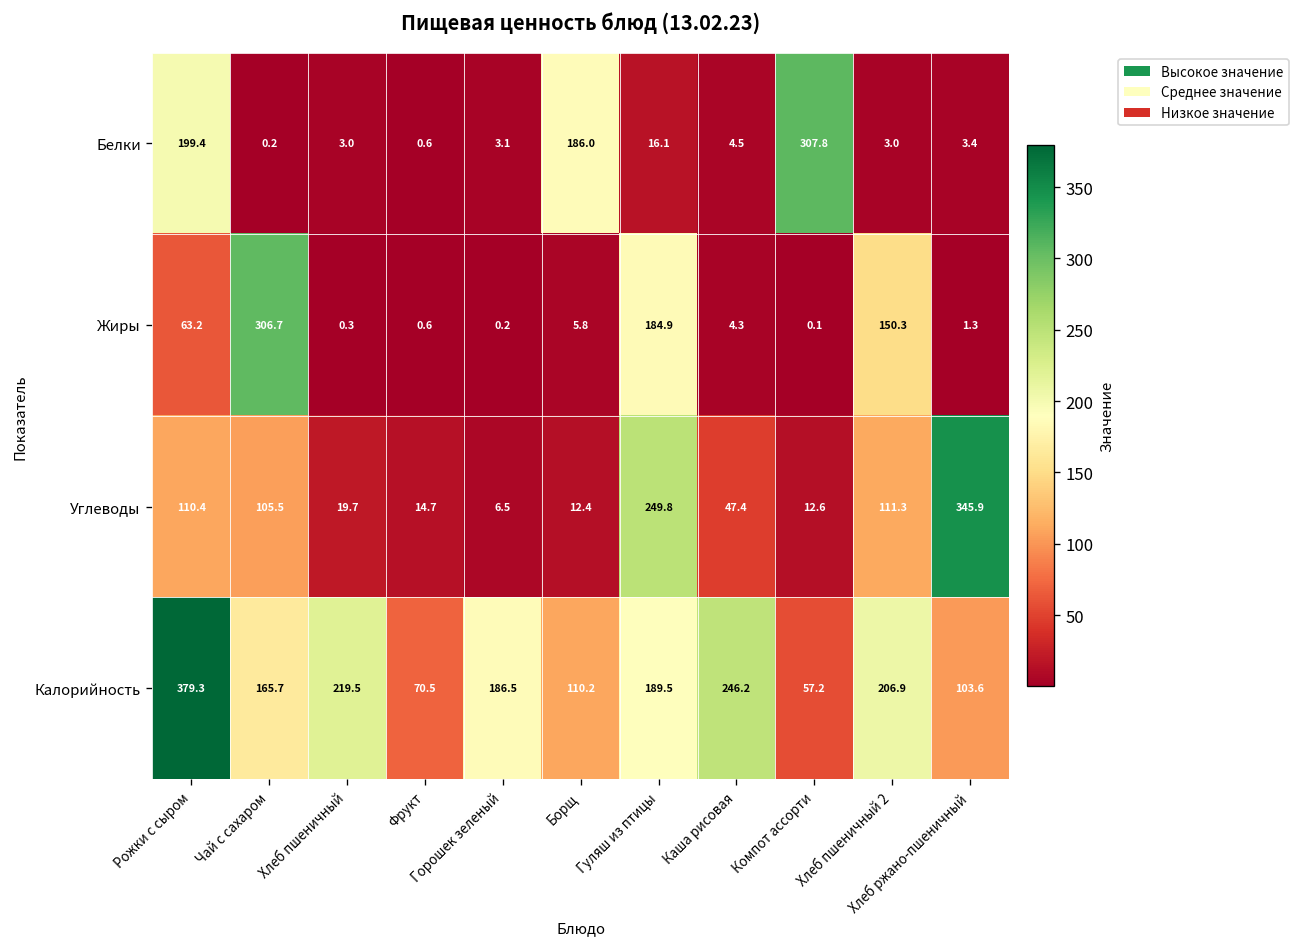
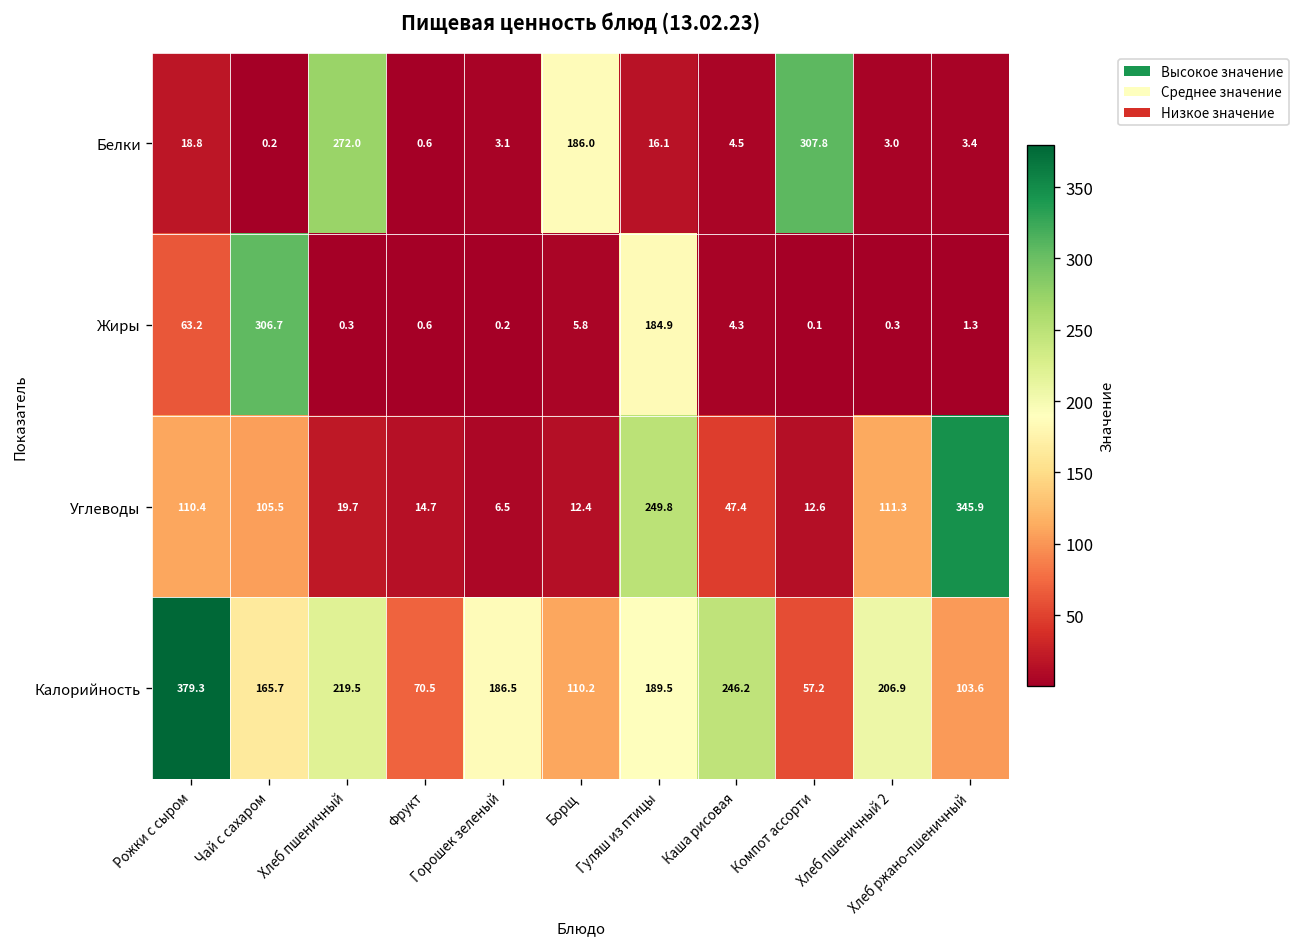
Белки, Рожки с сыром: 199.4 -> 18.8
Белки, Хлеб пшеничный: 3.0 -> 272.0
Жиры, Хлеб пшеничный 2: 150.3 -> 0.3
